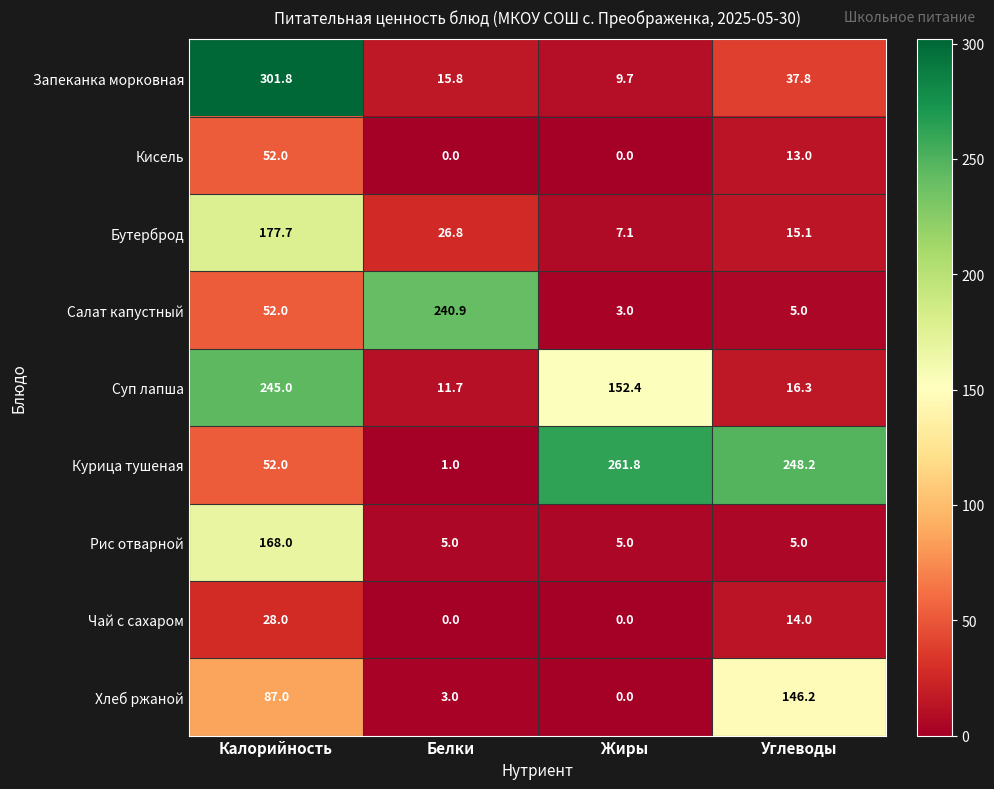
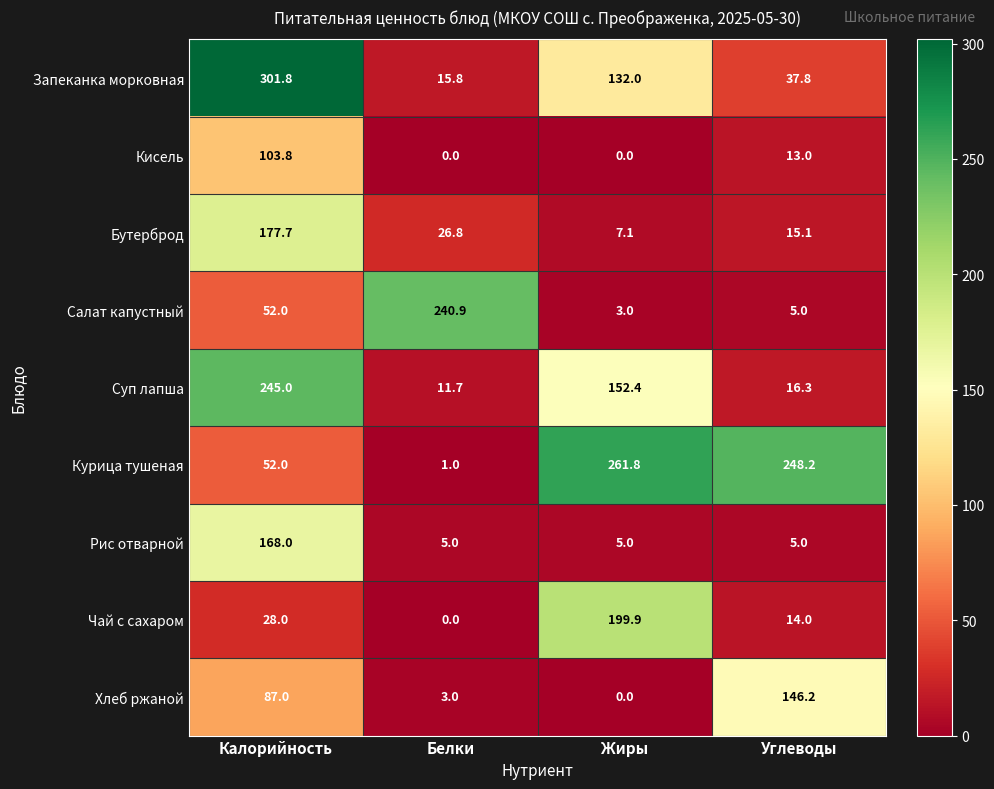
Запеканка морковная, Жиры: 9.7 -> 132.0
Кисель, Калорийность: 52.0 -> 103.8
Чай с сахаром, Жиры: 0.0 -> 199.9
